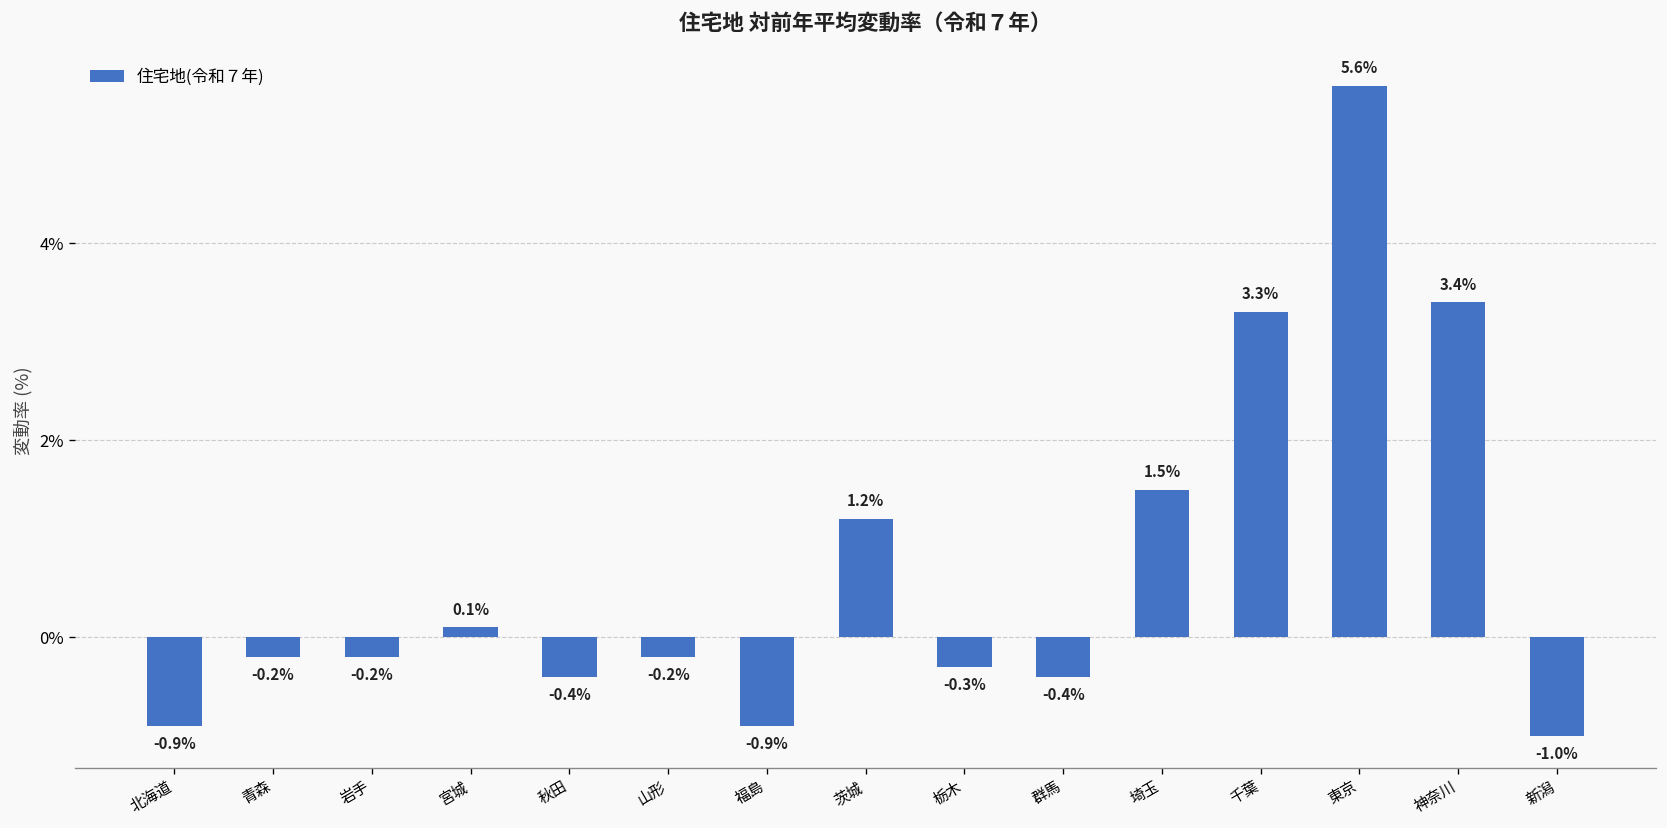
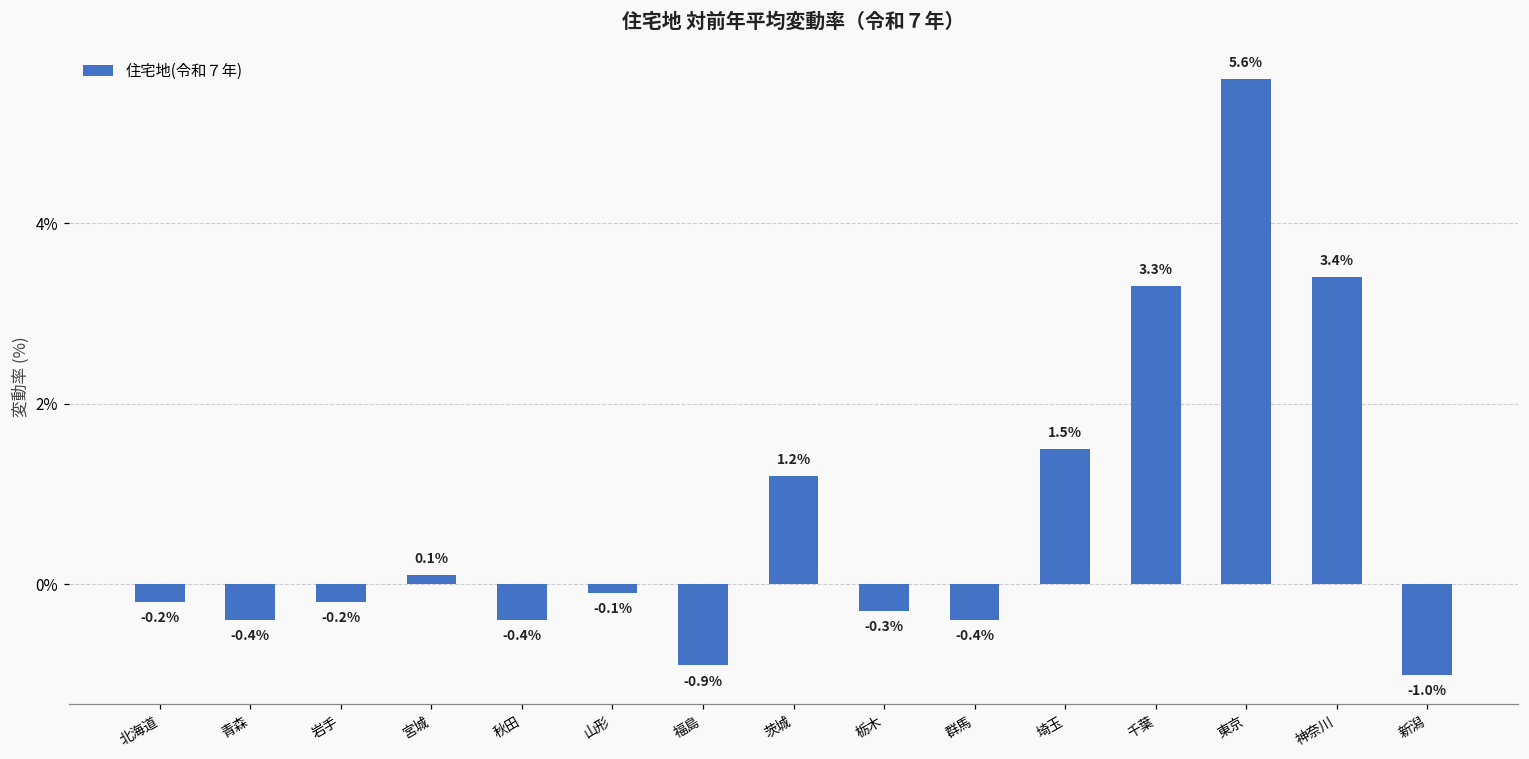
北海道: -0.9% -> -0.2%
青森: -0.2% -> -0.4%
山形: -0.2% -> -0.1%
